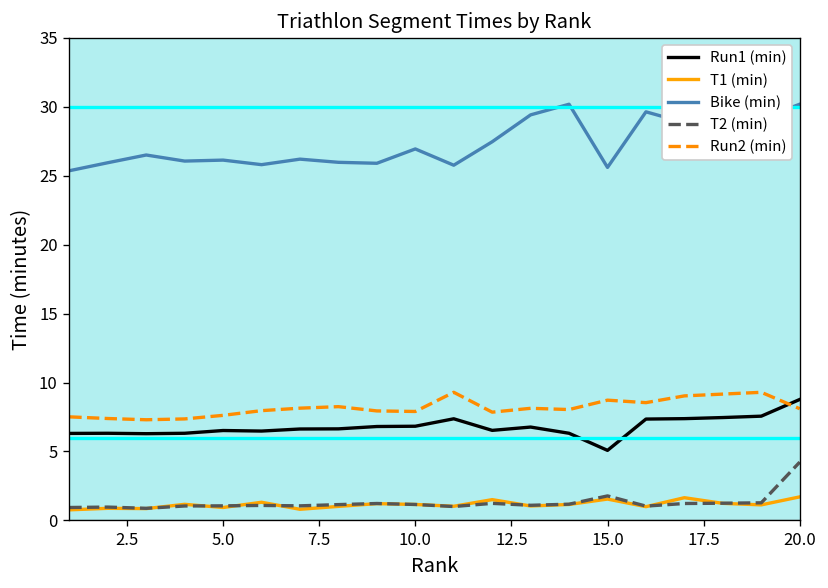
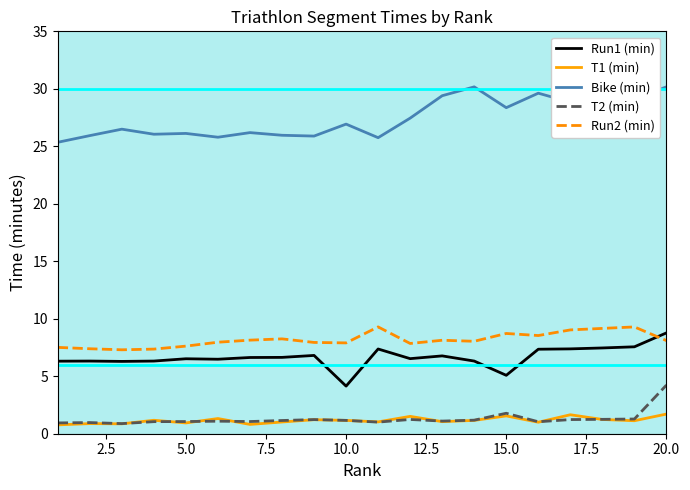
Run1 (min), 10.0: 6.8 -> 4.1
Bike (min), 15.0: 25.6 -> 28.4
